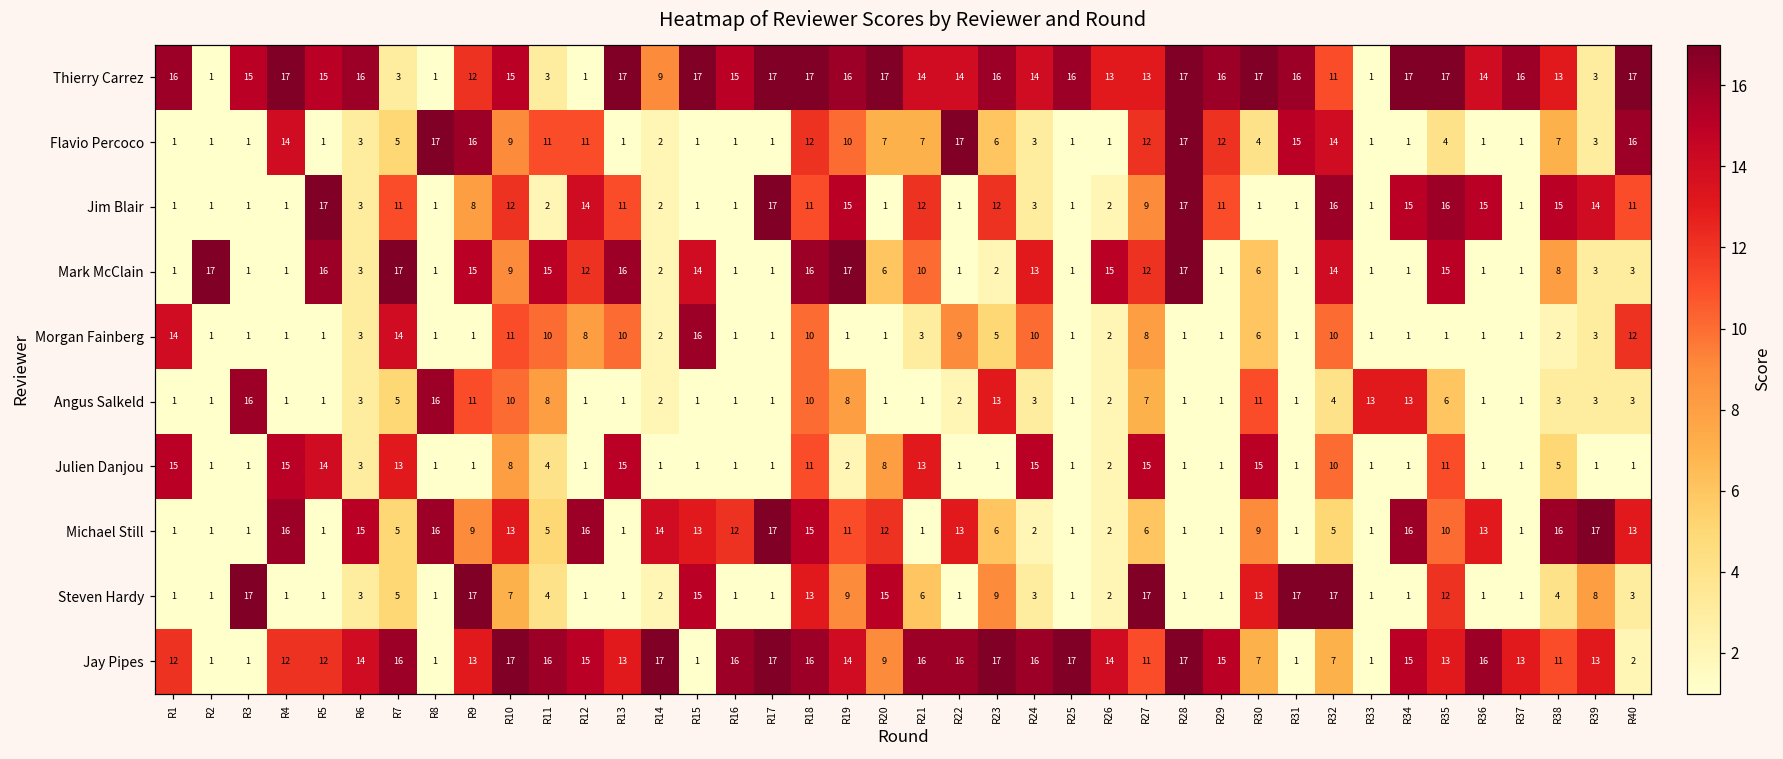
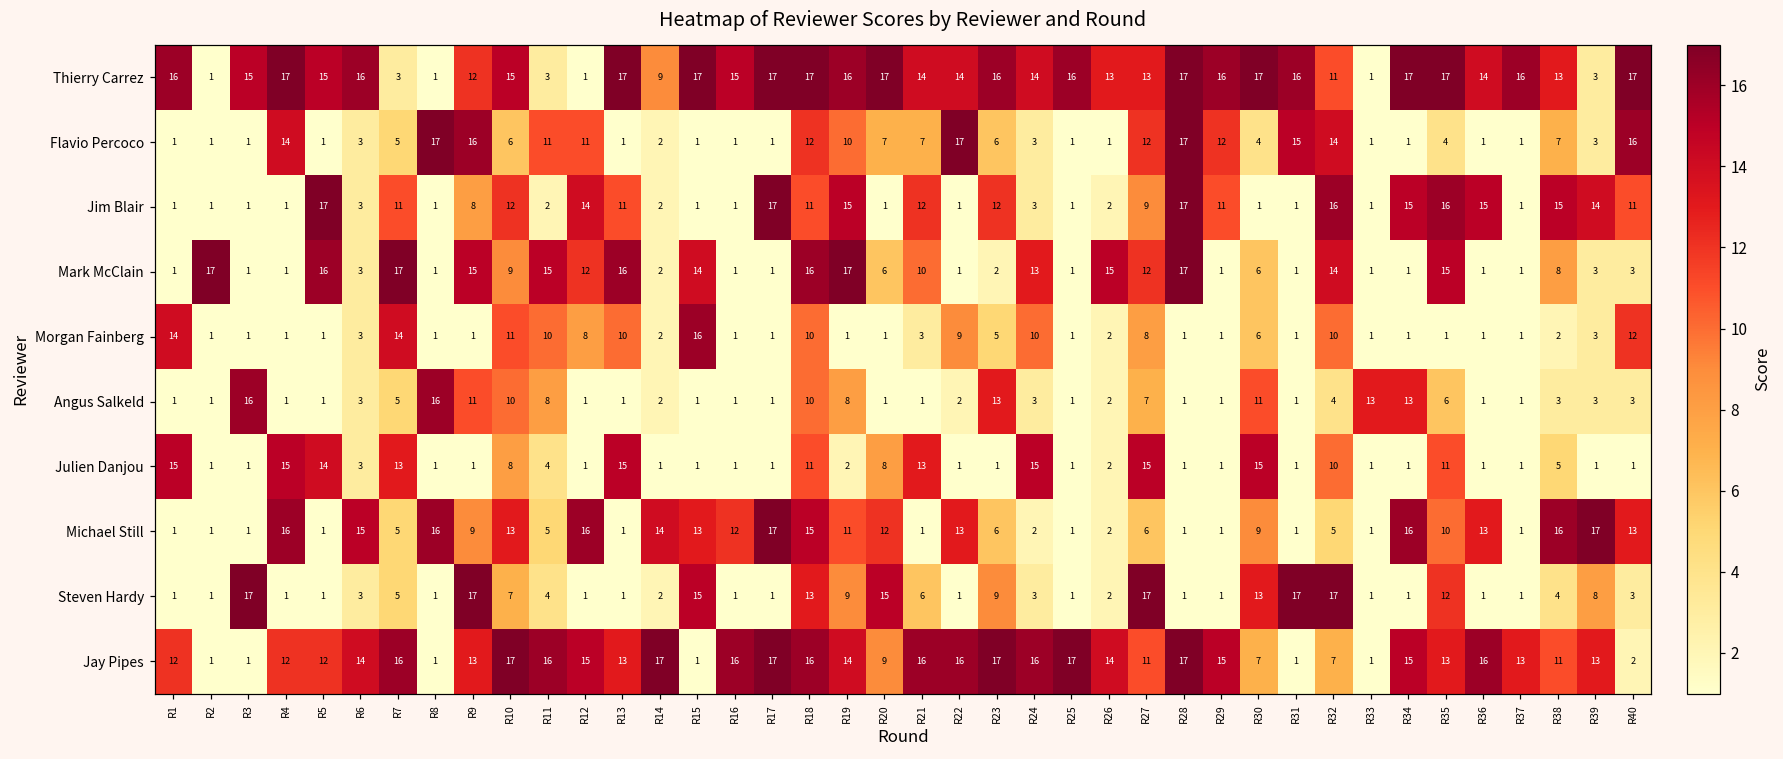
Flavio Percoco, R10: 9 -> 6
